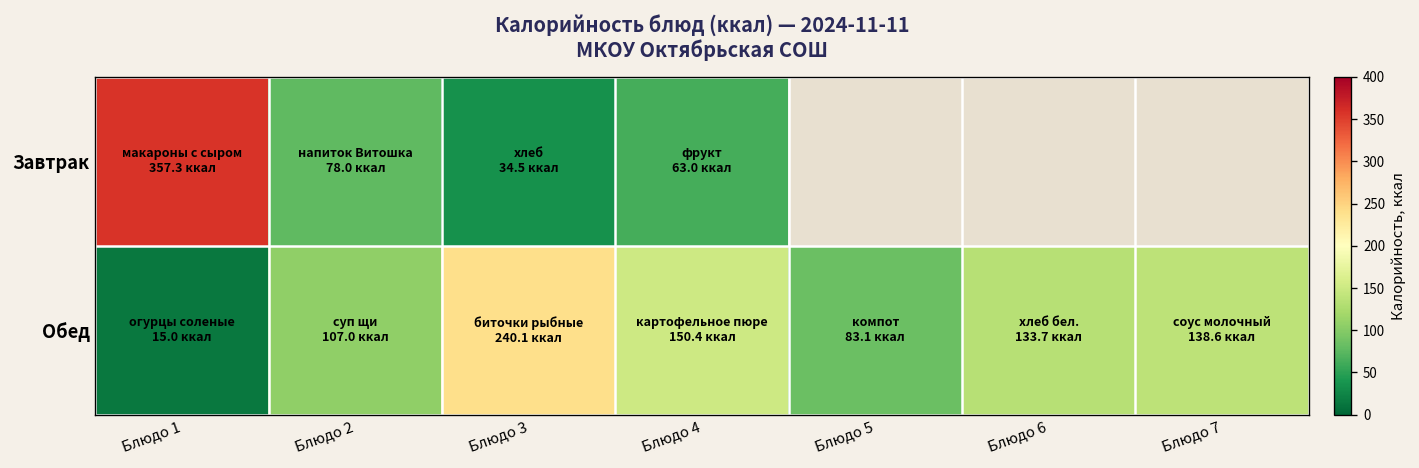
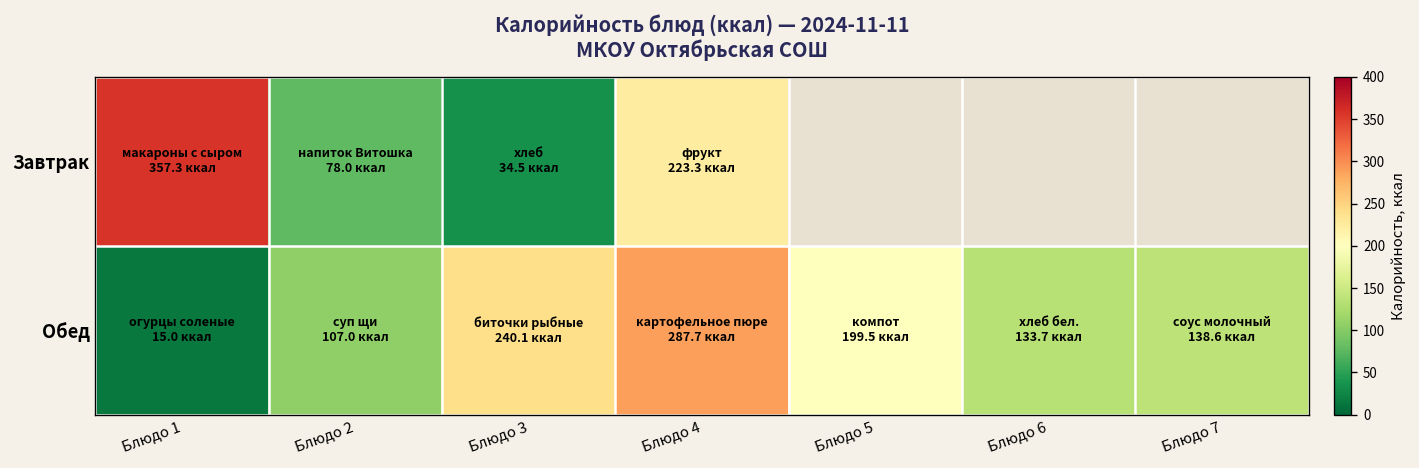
Завтрак, Блюдо 4: 63.0 -> 223.3
Обед, Блюдо 4: 150.4 -> 287.7
Обед, Блюдо 5: 83.1 -> 199.5
